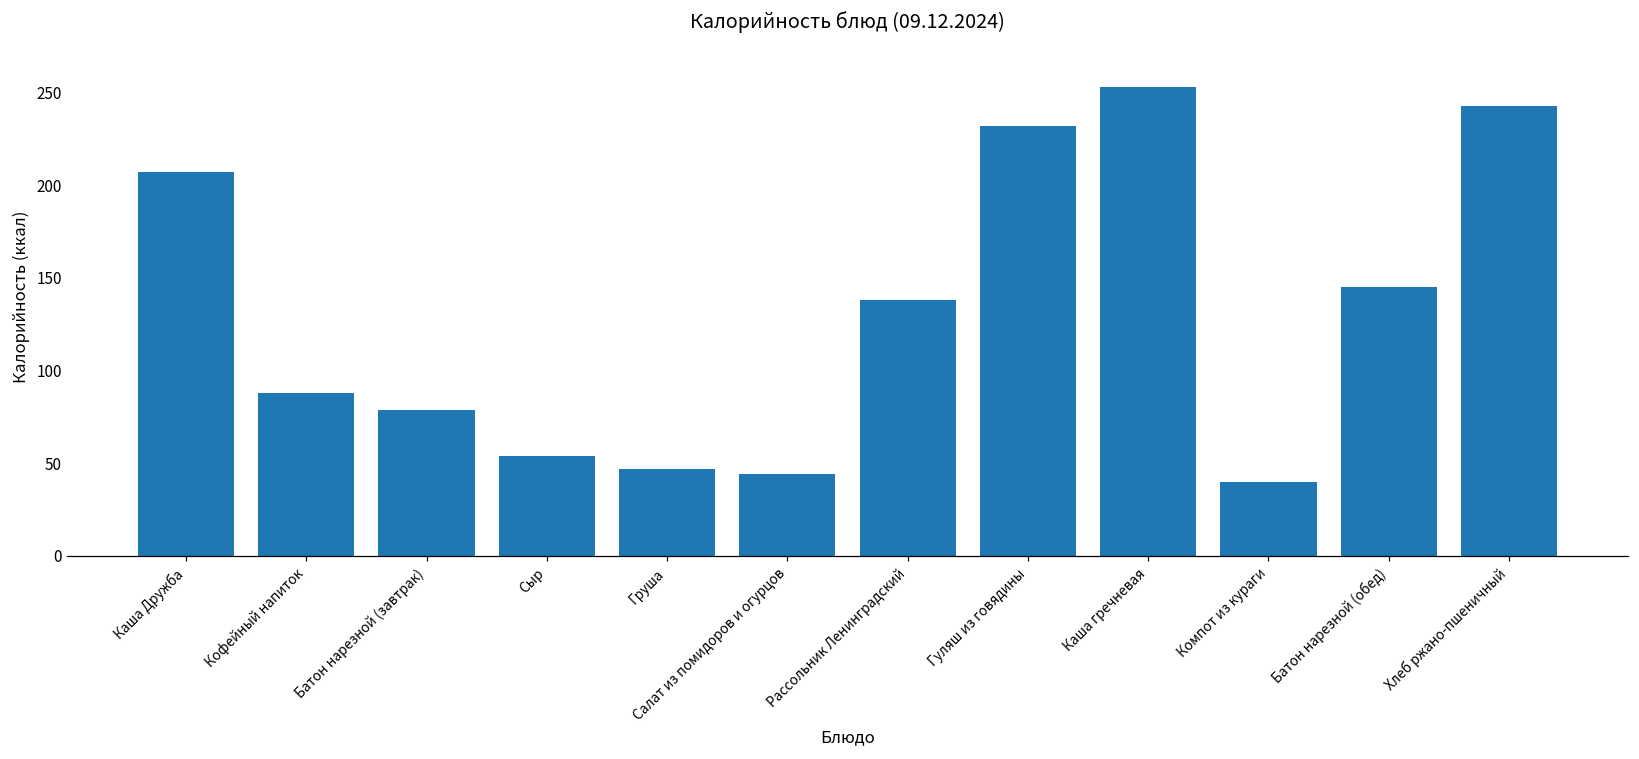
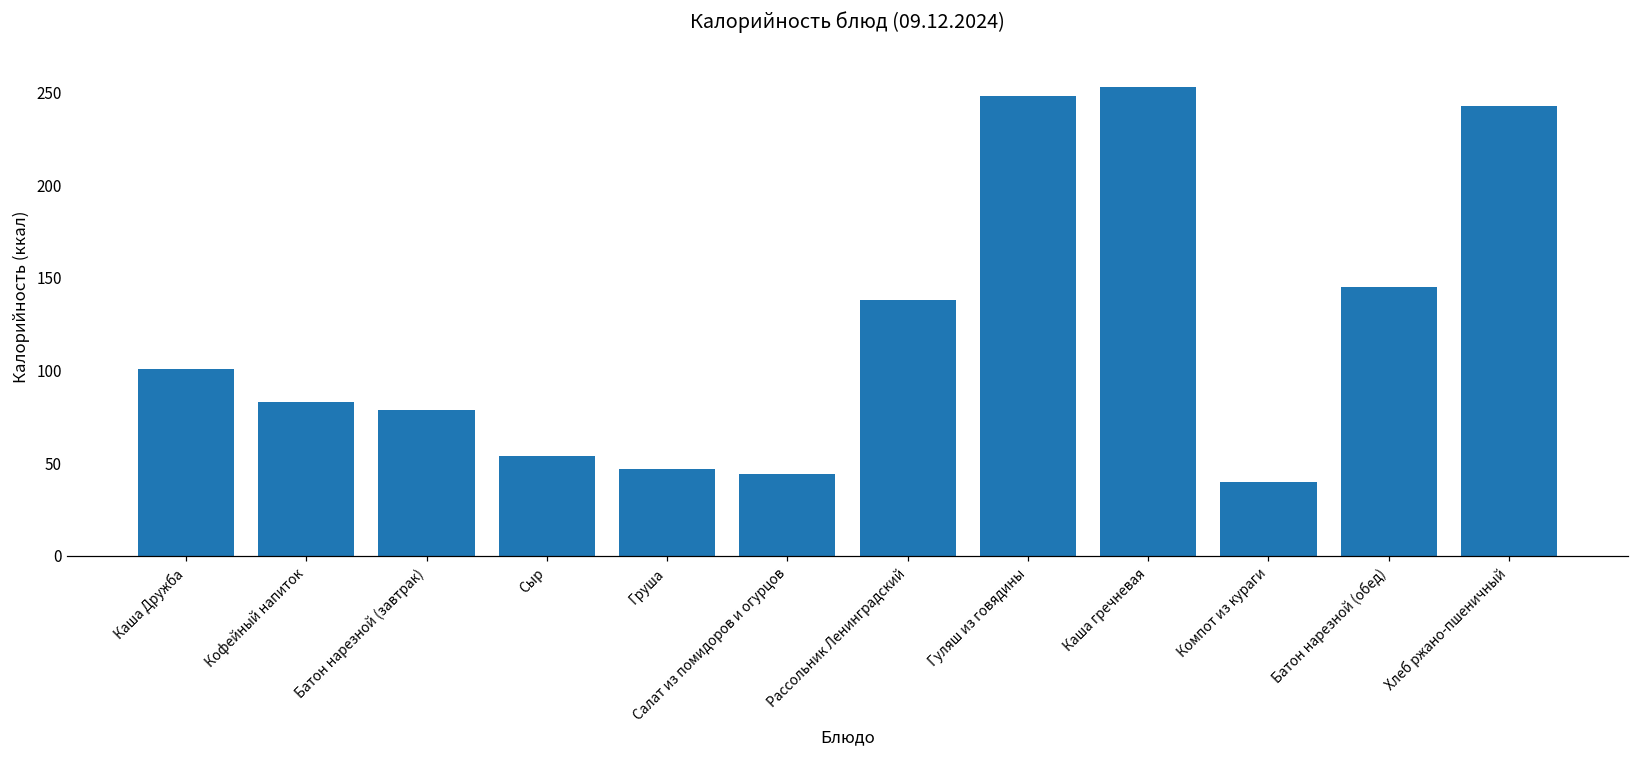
Каша Дружба: 207 -> 101
Кофейный напиток: 88 -> 83
Гуляш из говядины: 232 -> 248
